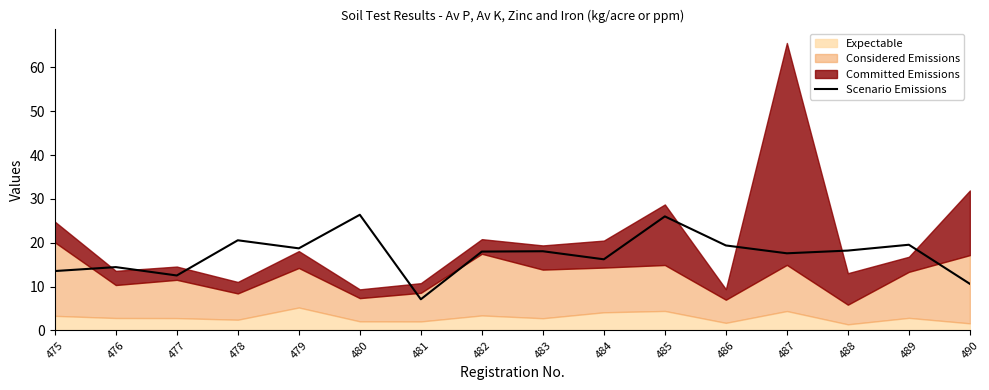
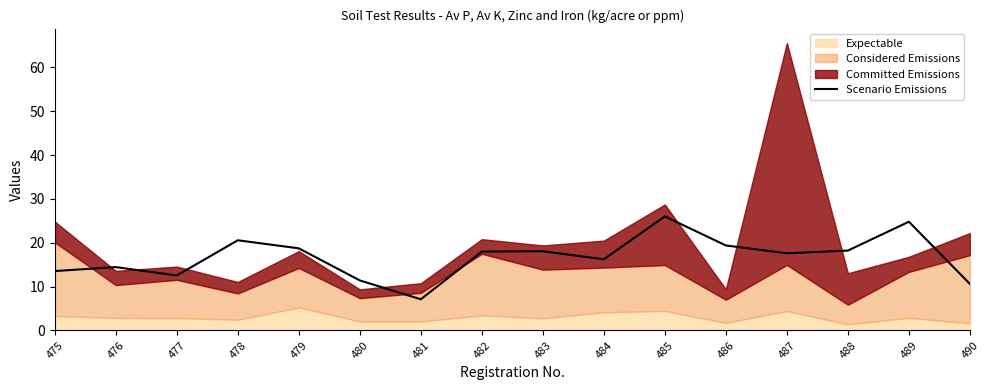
Scenario Emissions, 480: 26 -> 11
Scenario Emissions, 489: 20 -> 25
Committed Emissions, 490: 15 -> 5
